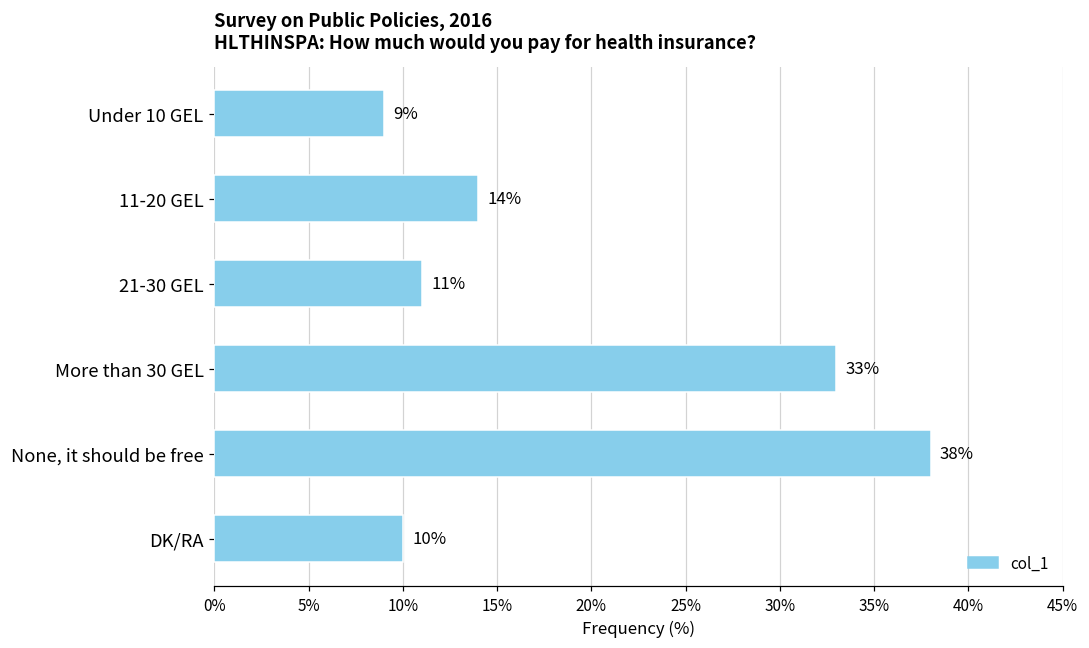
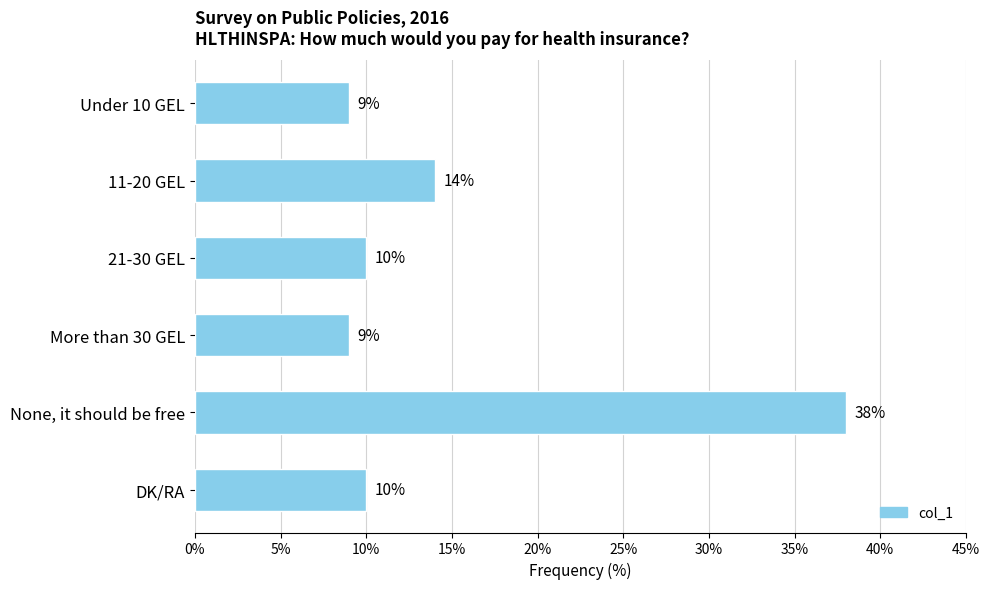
21-30 GEL: 11% -> 10%
More than 30 GEL: 33% -> 9%
